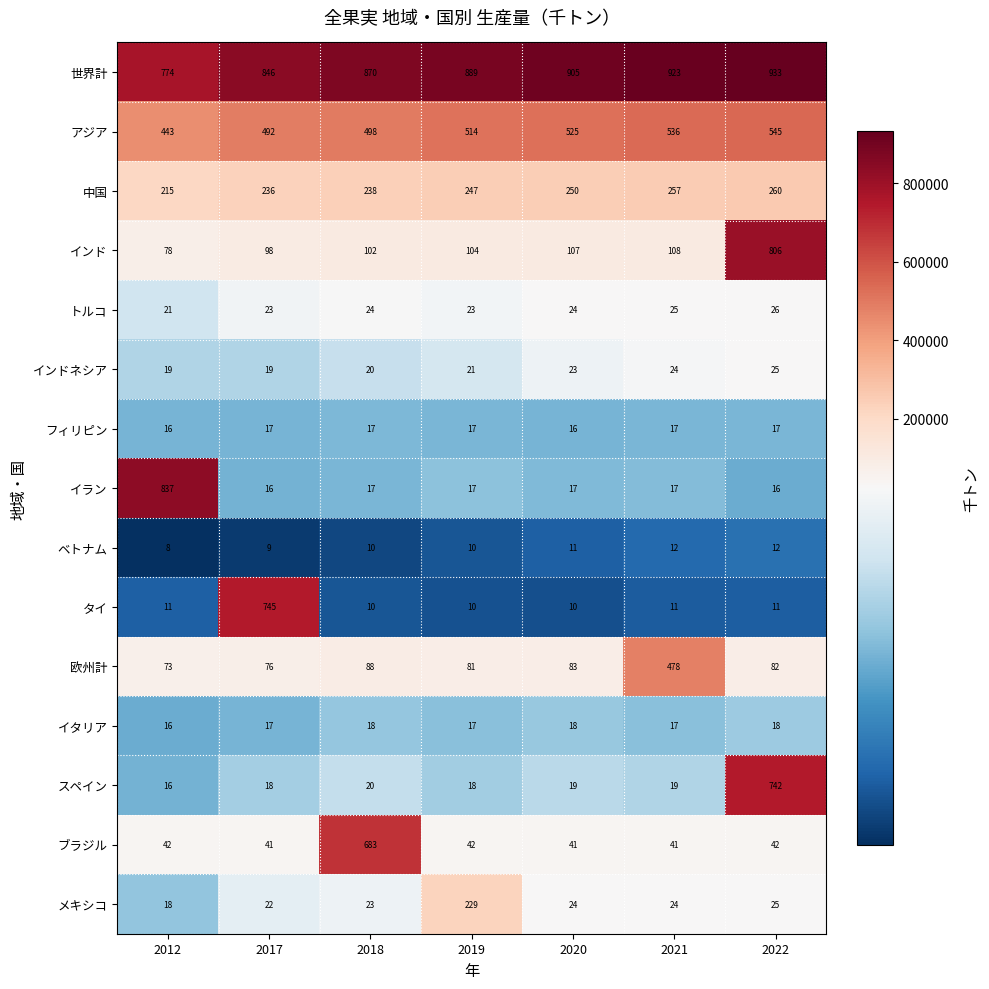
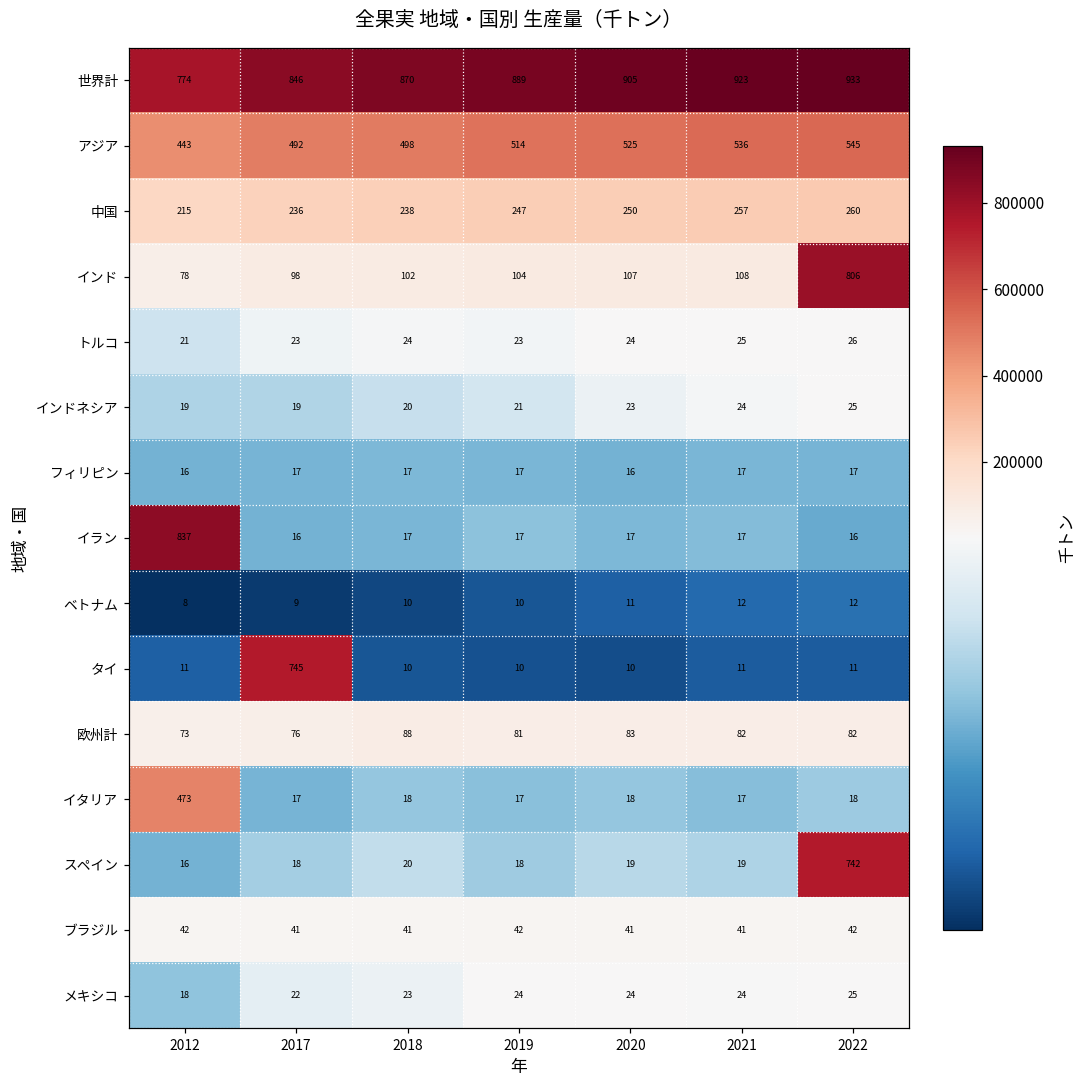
欧州計, 2021: 478 -> 82
イタリア, 2012: 16 -> 473
ブラジル, 2018: 683 -> 41
メキシコ, 2019: 229 -> 24
